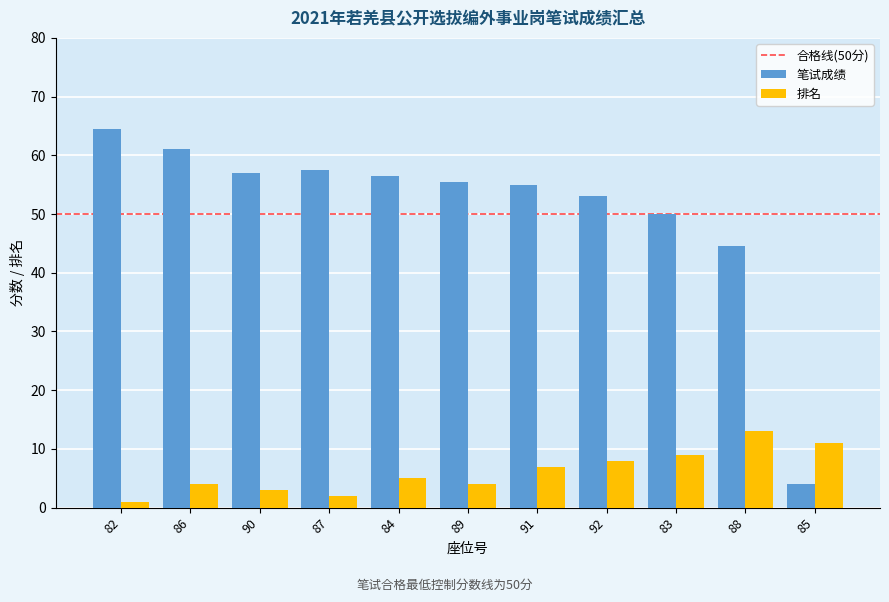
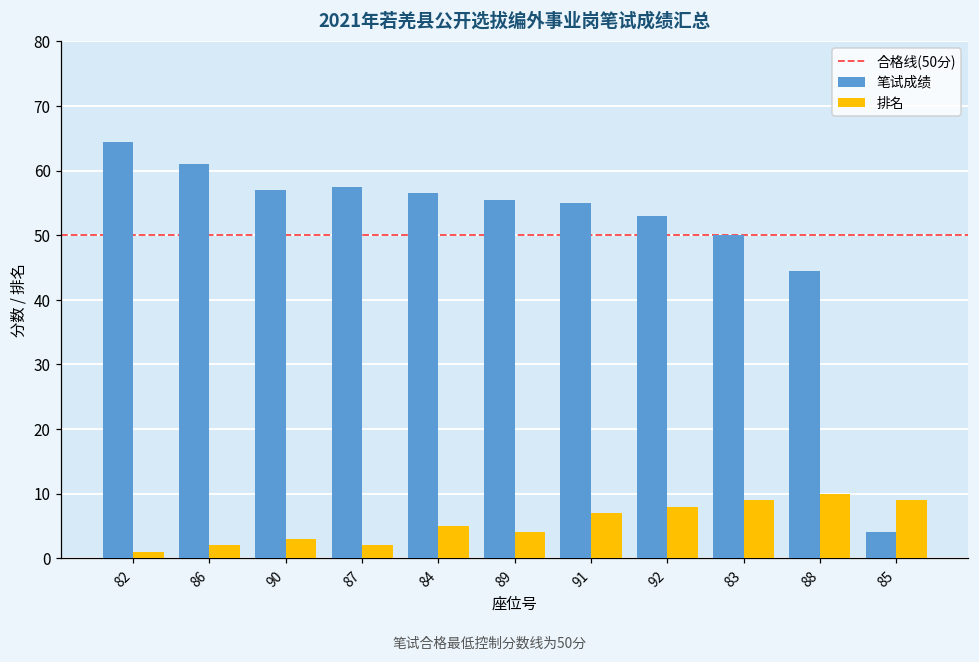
排名, 86: 4 -> 2
排名, 88: 13 -> 10
排名, 85: 11 -> 9
